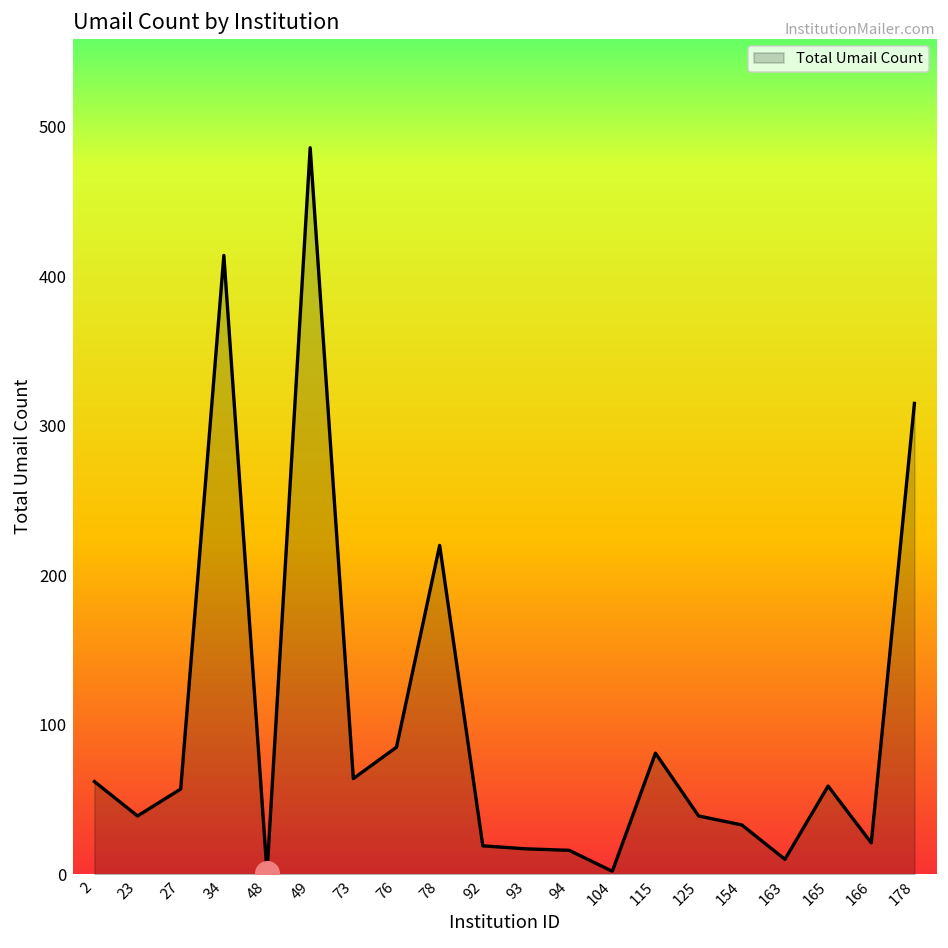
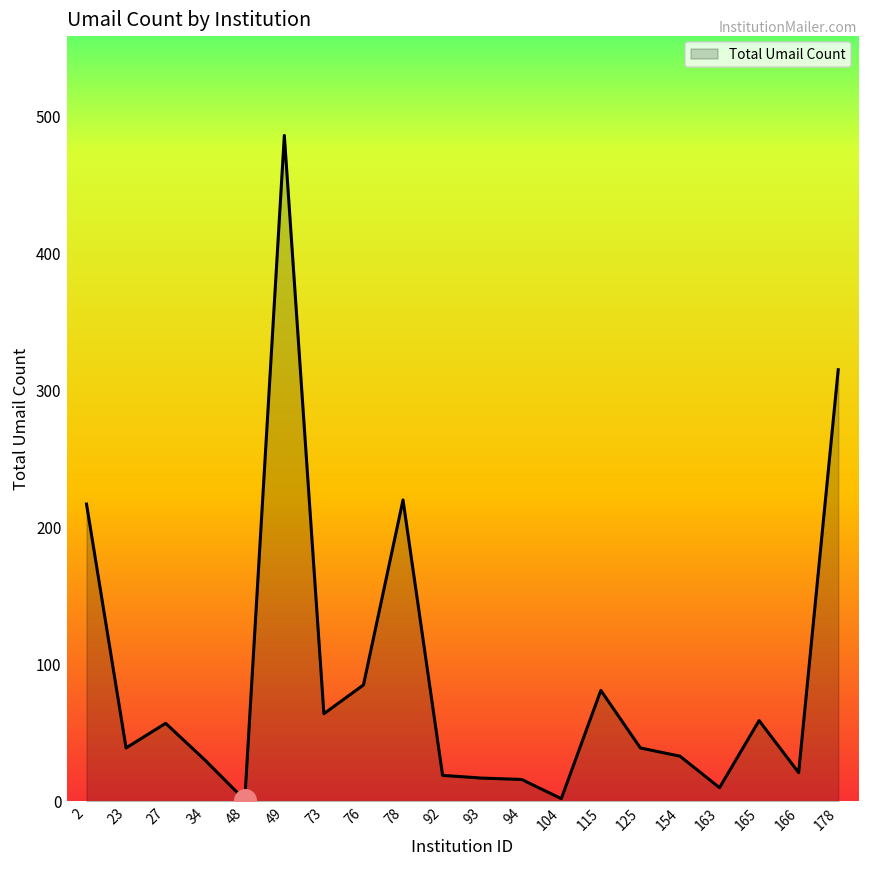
Total Umail Count, 2: 62 -> 217
Total Umail Count, 34: 414 -> 30
